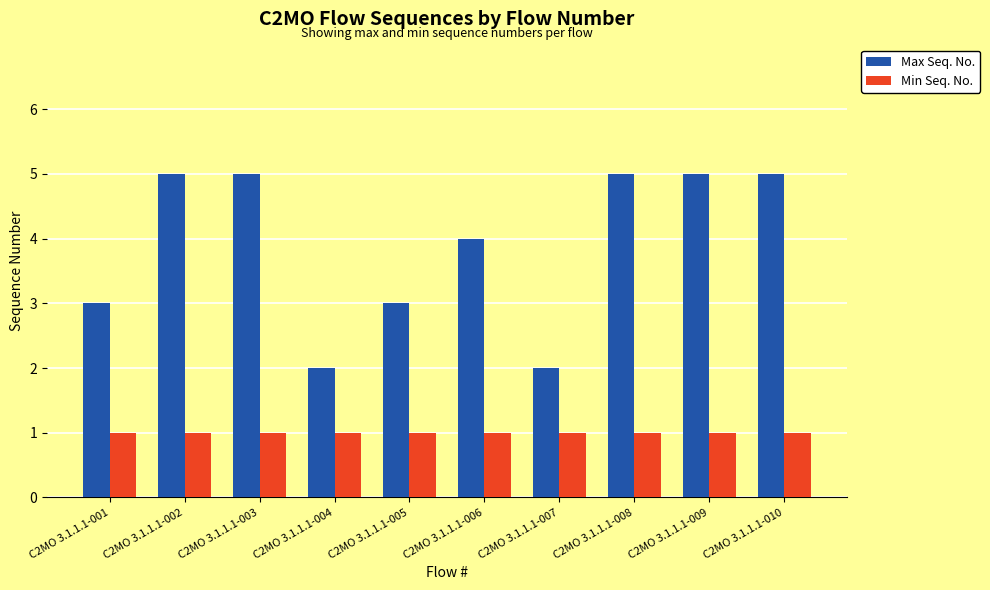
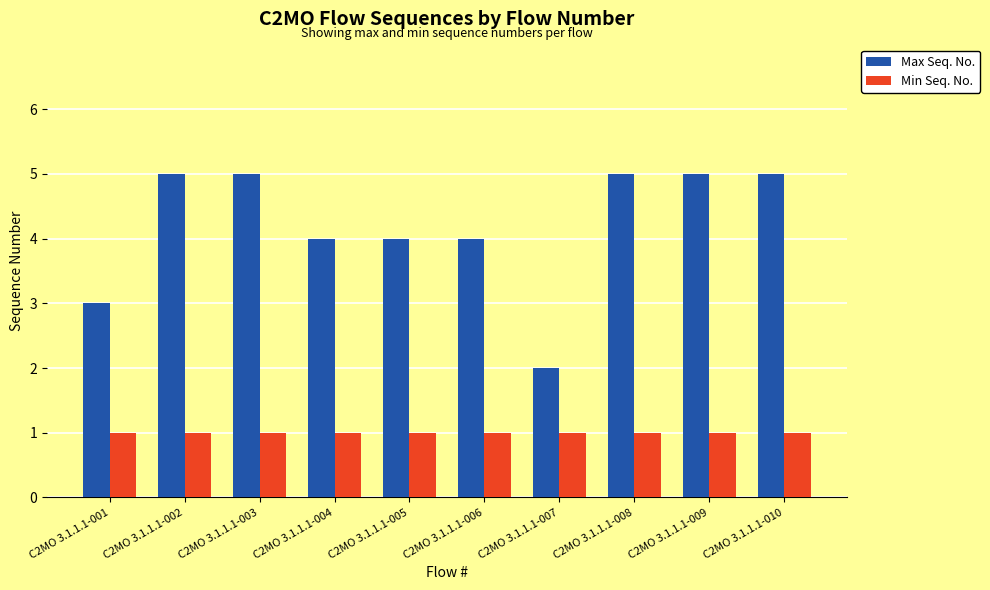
Max Seq. No., C2MO 3.1.1.1-004: 2 -> 4
Max Seq. No., C2MO 3.1.1.1-005: 3 -> 4
